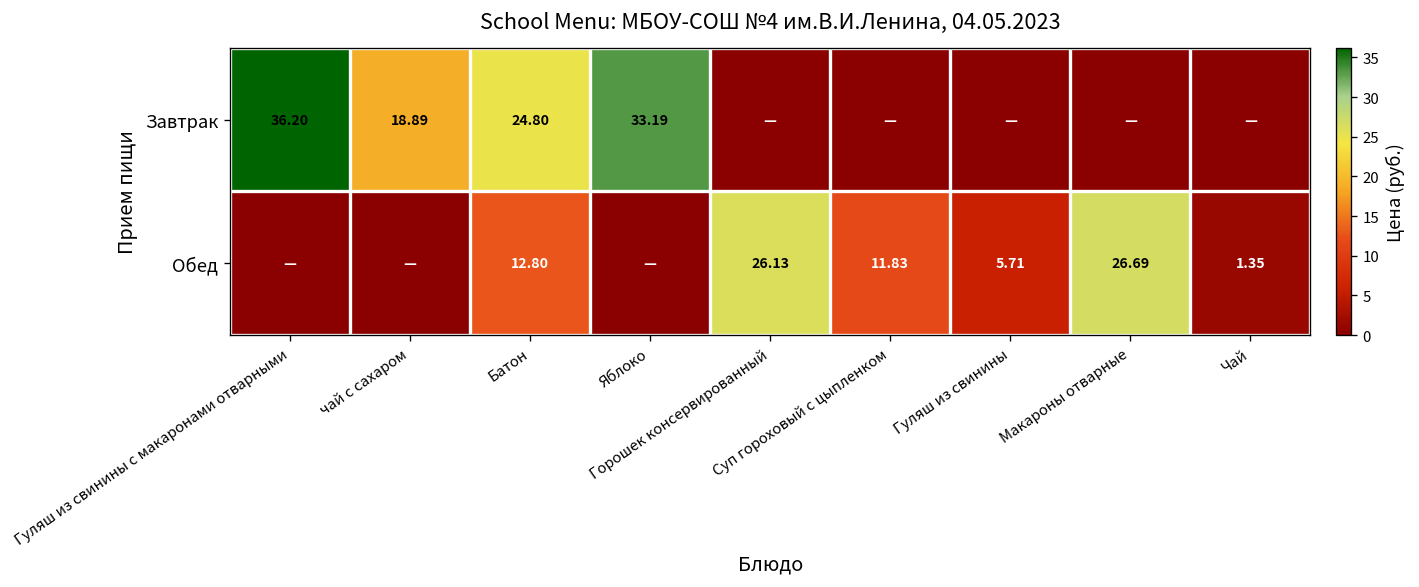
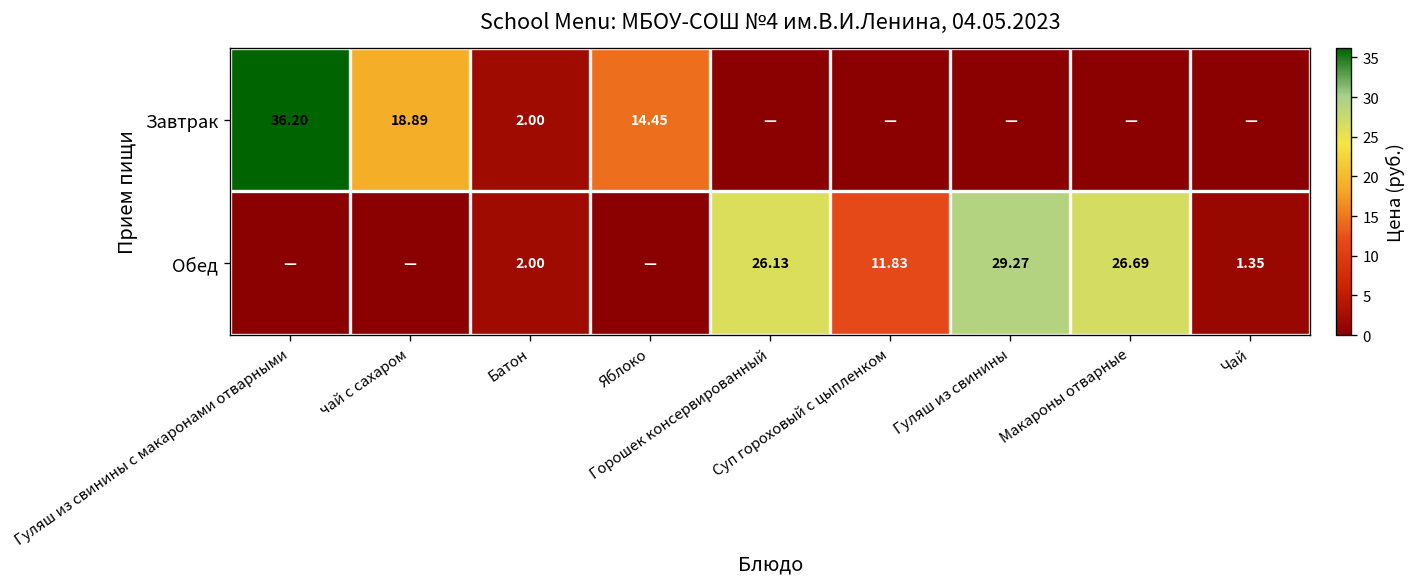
Завтрак, Батон: 24.80 -> 2.00
Завтрак, Яблоко: 33.19 -> 14.45
Обед, Батон: 12.80 -> 2.00
Обед, Гуляш из свинины: 5.71 -> 29.27
